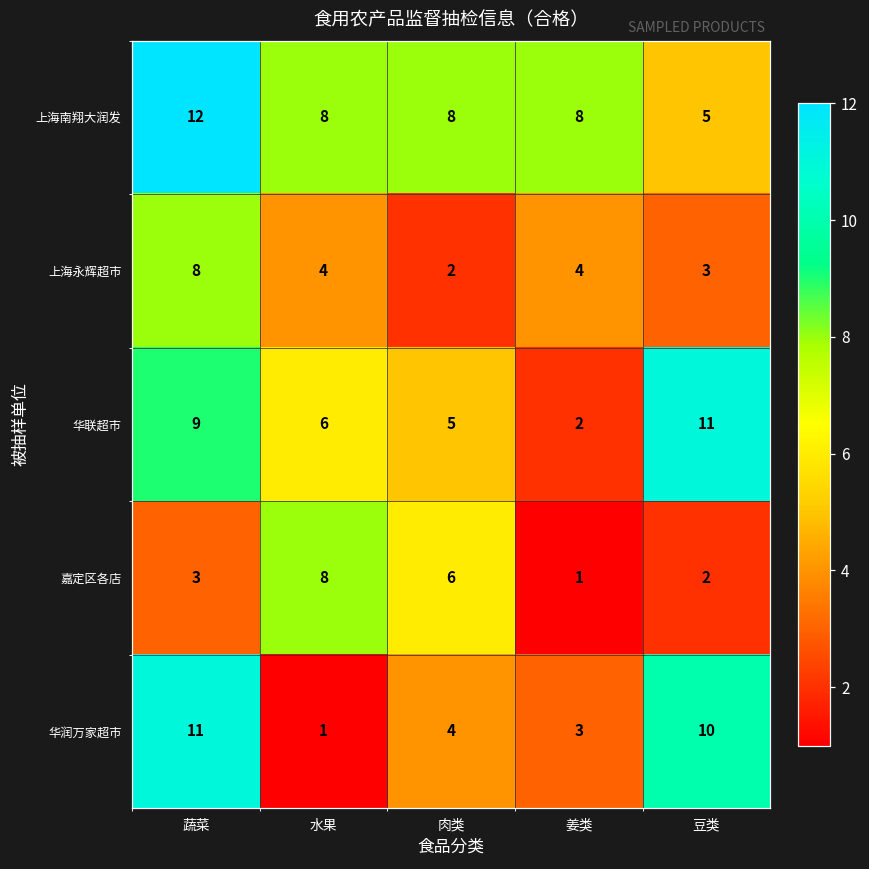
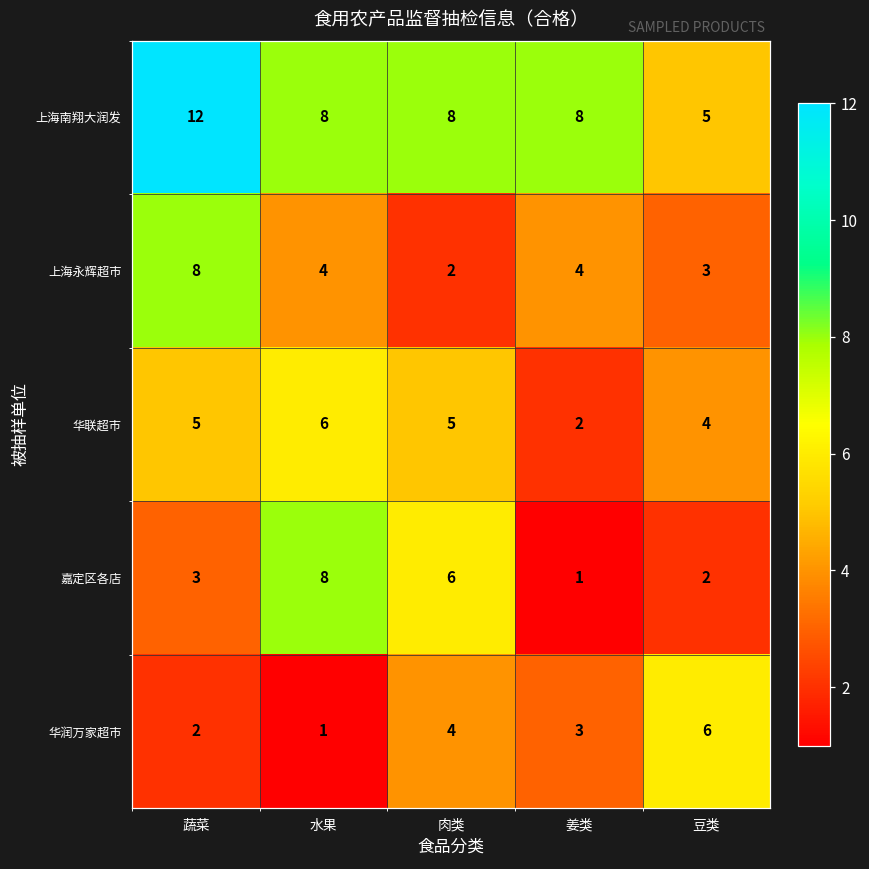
华联超市, 蔬菜: 9 -> 5
华联超市, 豆类: 11 -> 4
华润万家超市, 蔬菜: 11 -> 2
华润万家超市, 豆类: 10 -> 6
